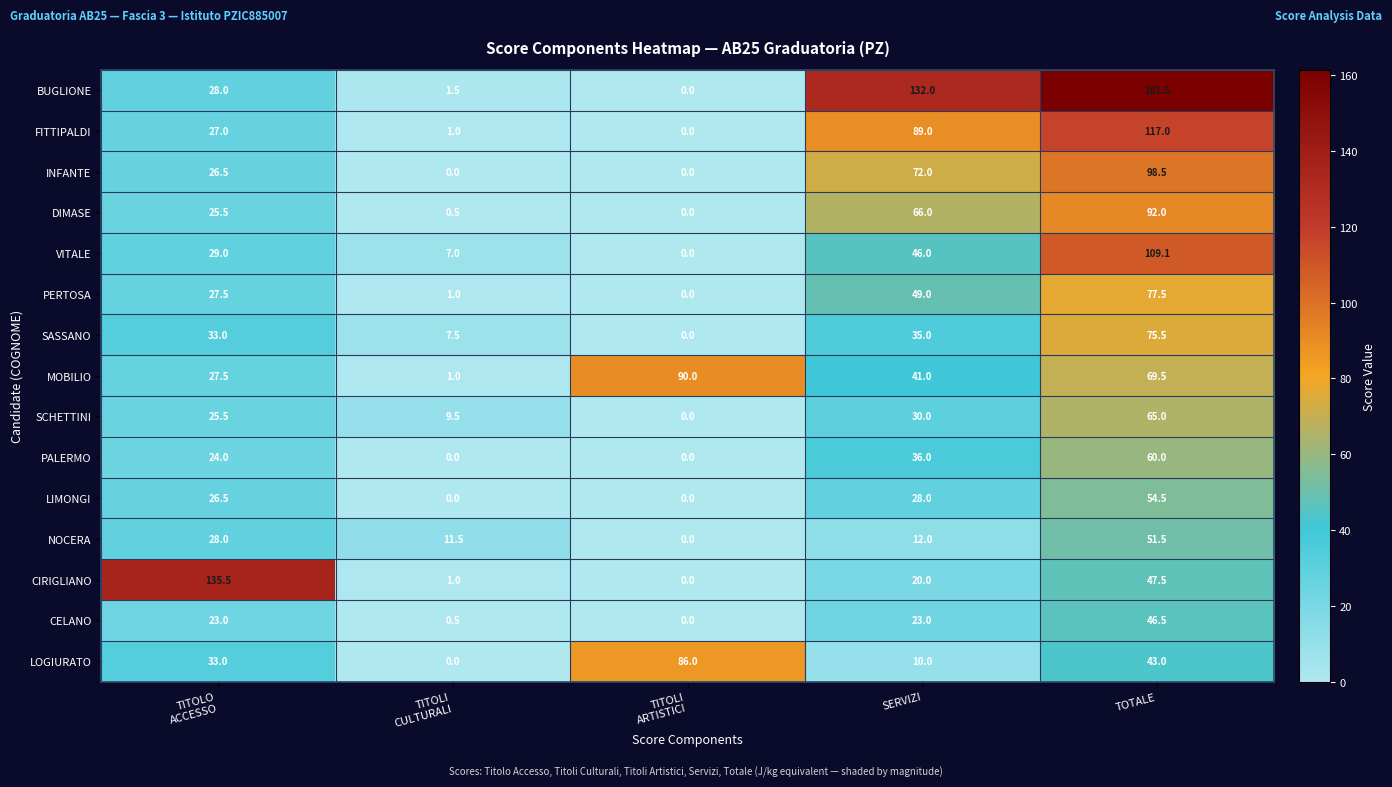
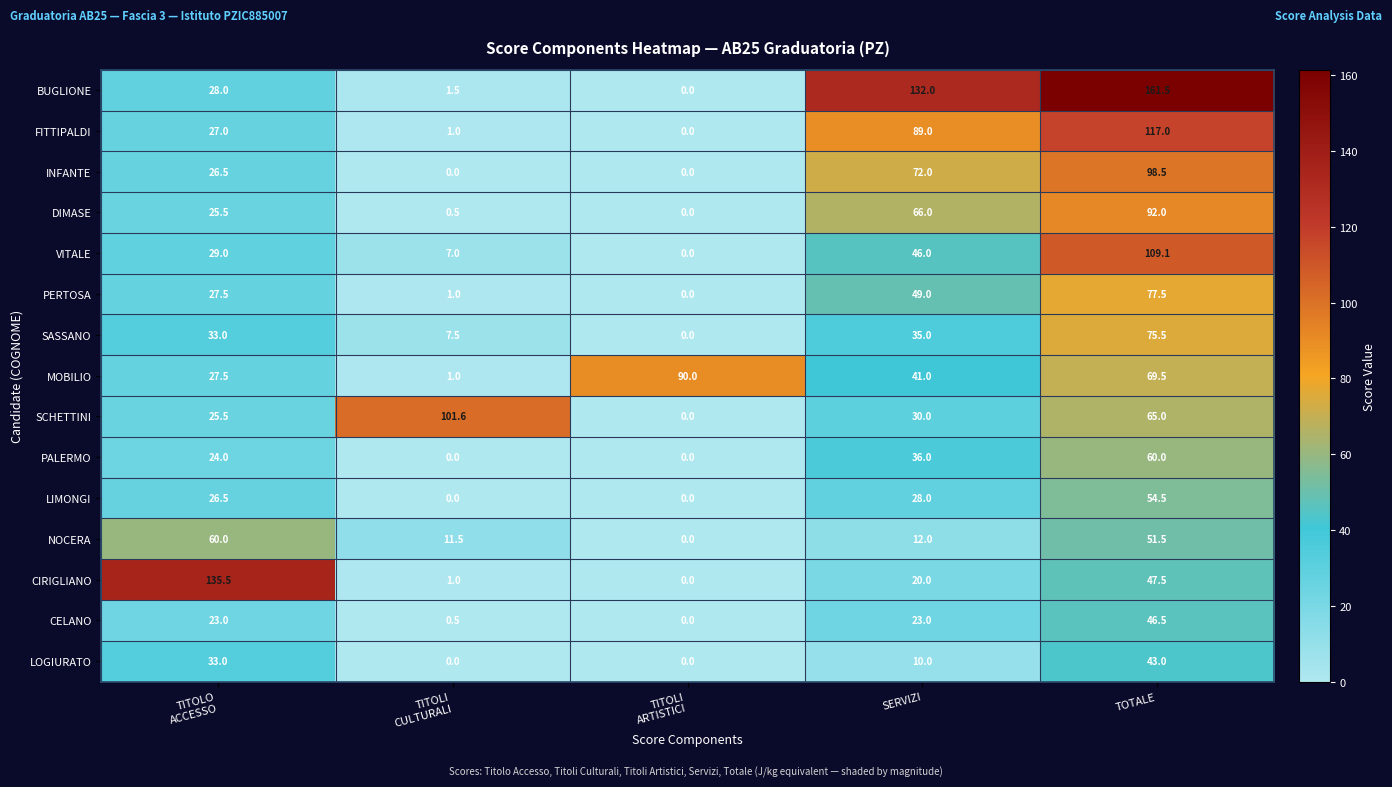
SCHETTINI, TITOLI CULTURALI: 9.5 -> 101.6
NOCERA, TITOLO ACCESSO: 28.0 -> 60.0
LOGIURATO, TITOLI ARTISTICI: 86.0 -> 0.0
